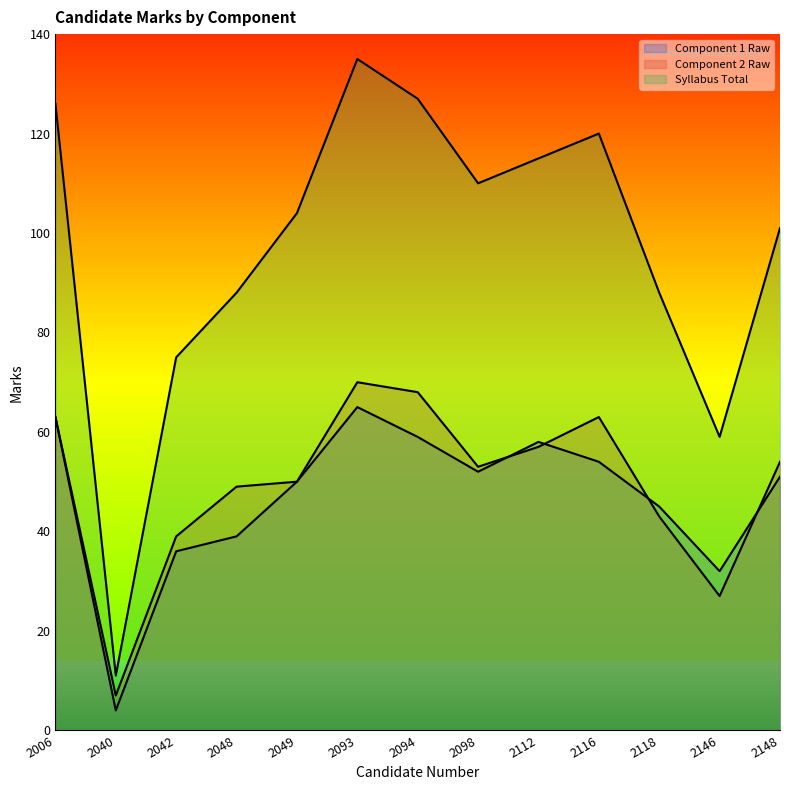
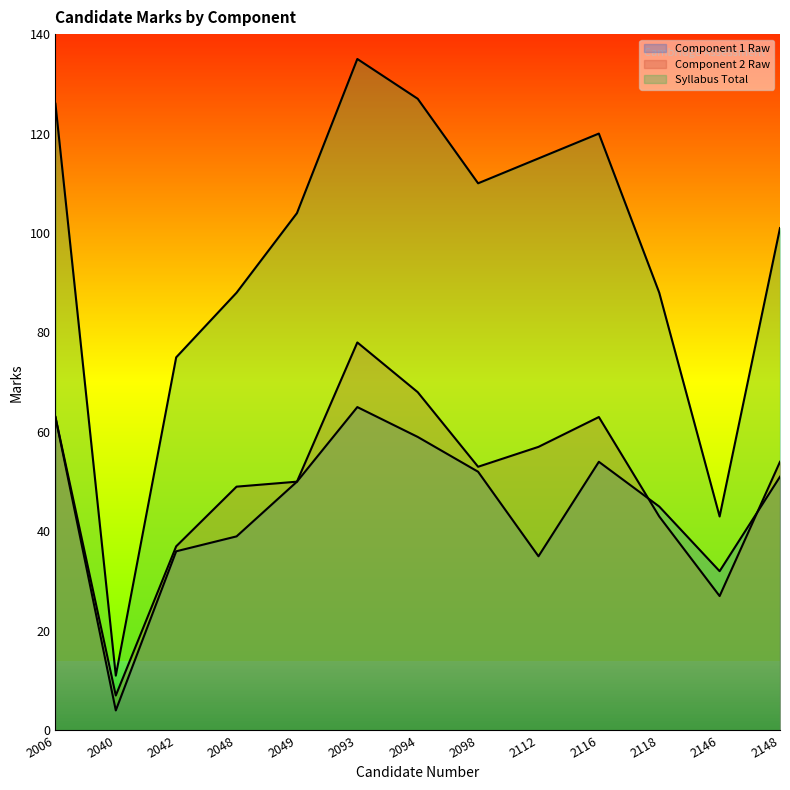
Component 2 Raw, 2042: 39 -> 37
Component 2 Raw, 2093: 70 -> 78
Component 1 Raw, 2112: 58 -> 35
Syllabus Total, 2146: 59 -> 43
